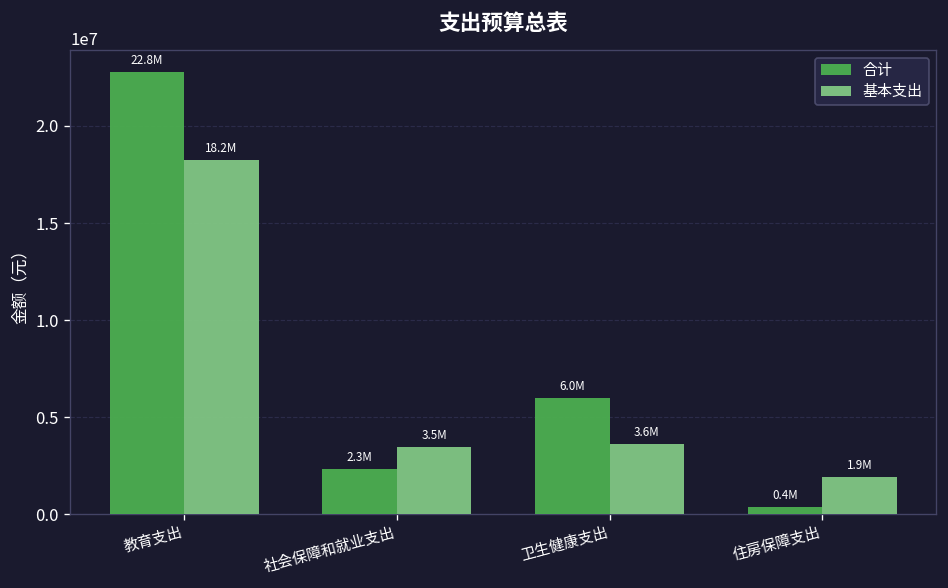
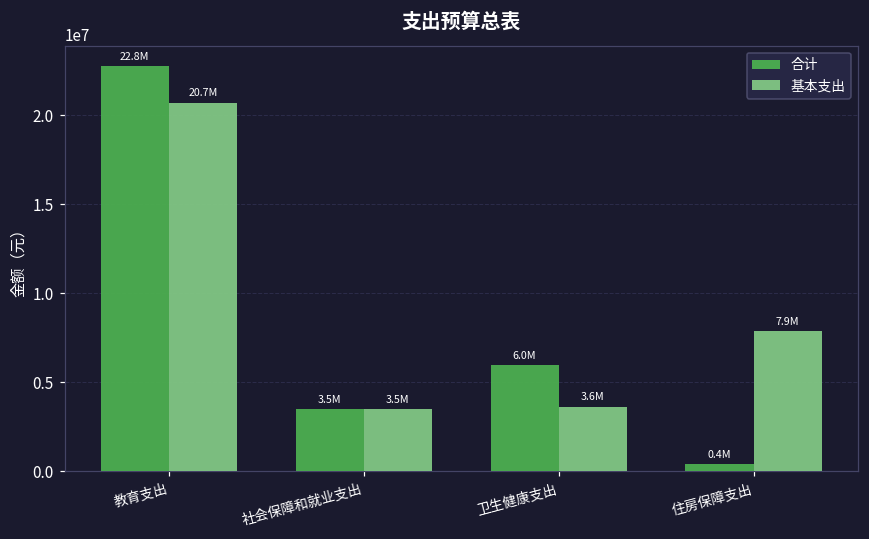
基本支出, 教育支出: 18.2M -> 20.7M
合计, 社会保障和就业支出: 2.3M -> 3.5M
基本支出, 住房保障支出: 1.9M -> 7.9M
